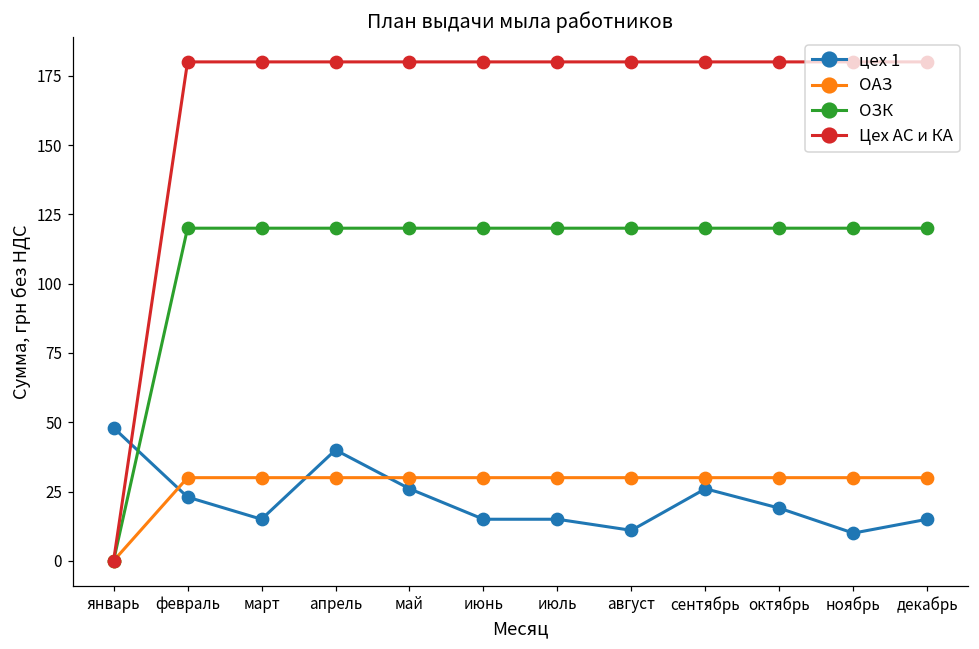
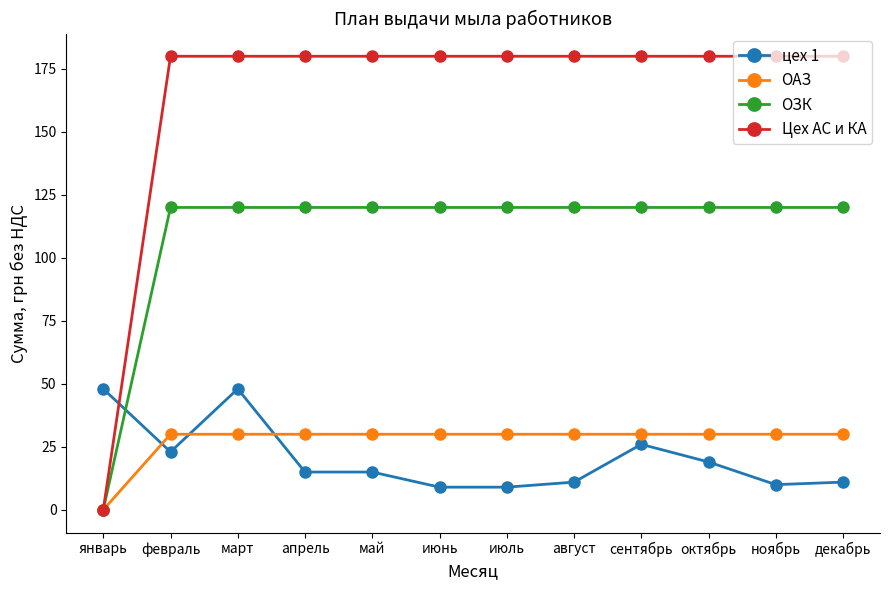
цех 1, март: 15 -> 48
цех 1, апрель: 40 -> 15
цех 1, май: 26 -> 15
цех 1, июнь: 15 -> 9
цех 1, июль: 15 -> 9
цех 1, декабрь: 15 -> 11
